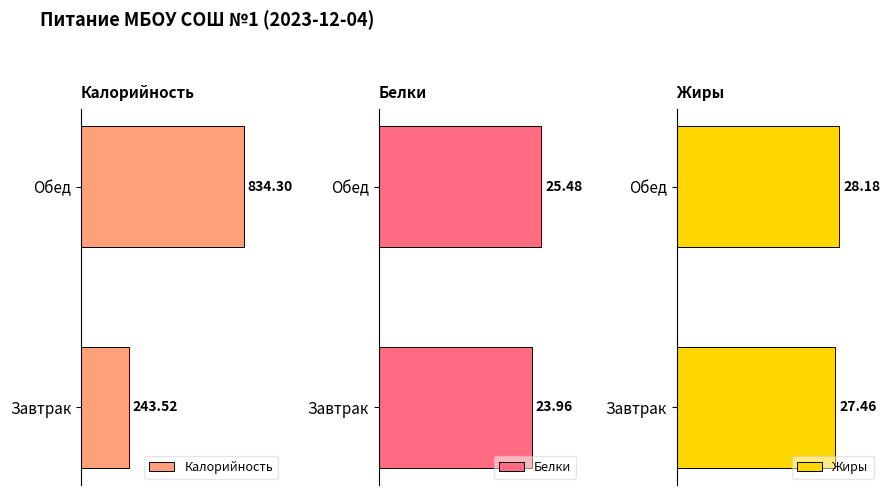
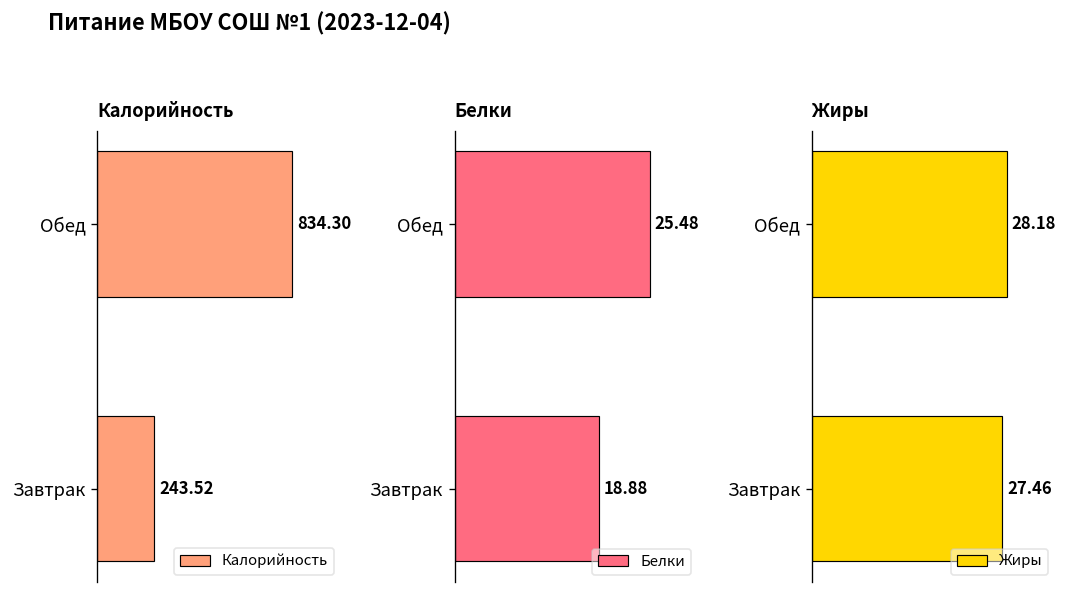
Белки, Завтрак: 23.96 -> 18.88
